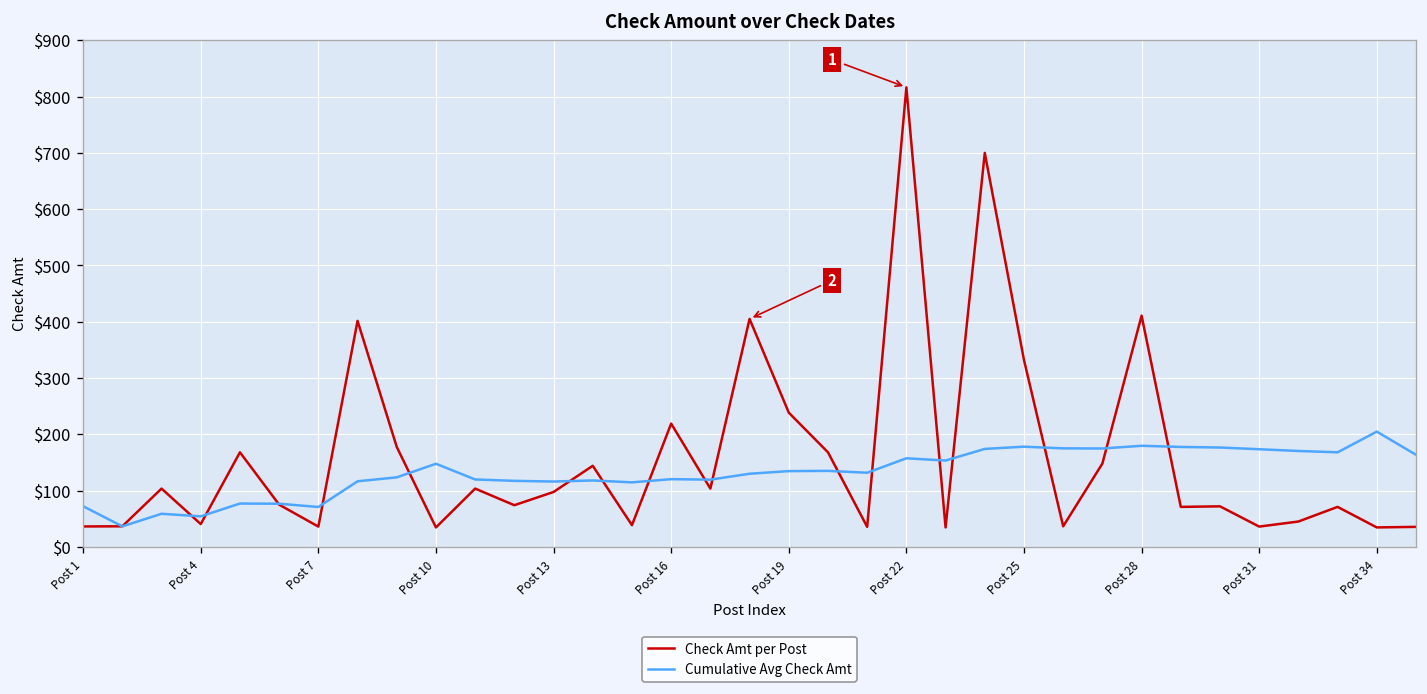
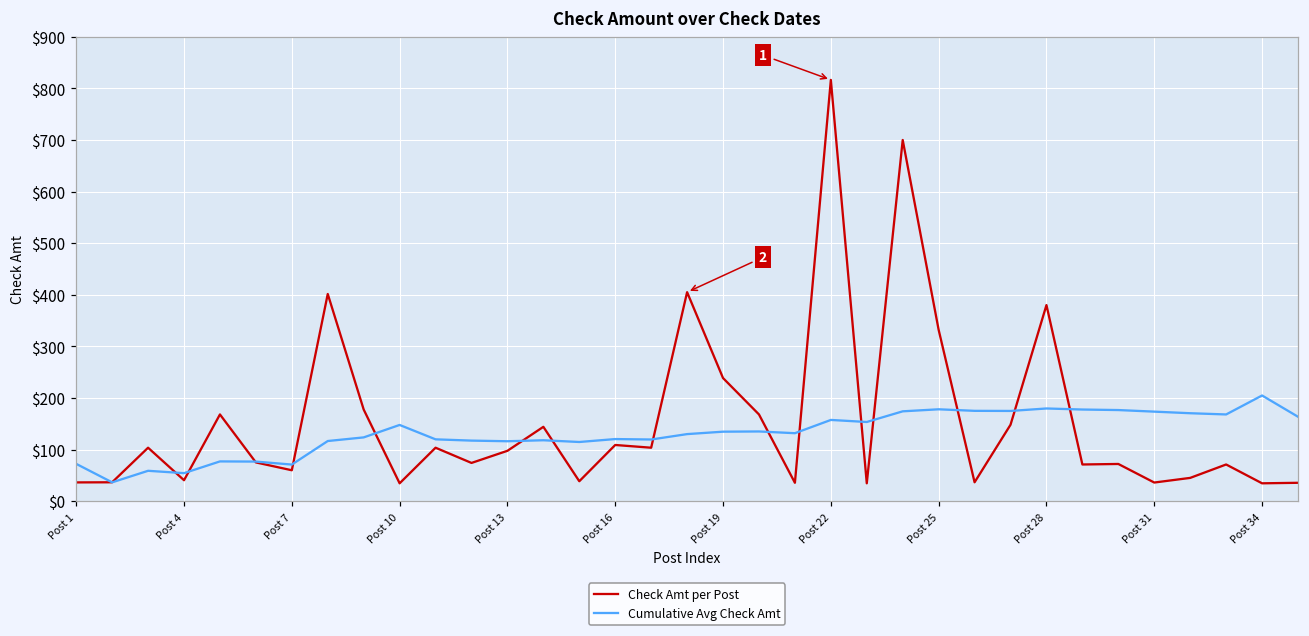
Check Amt per Post, Post 7: $40 -> $60
Check Amt per Post, Post 16: $220 -> $110
Check Amt per Post, Post 28: $410 -> $380
